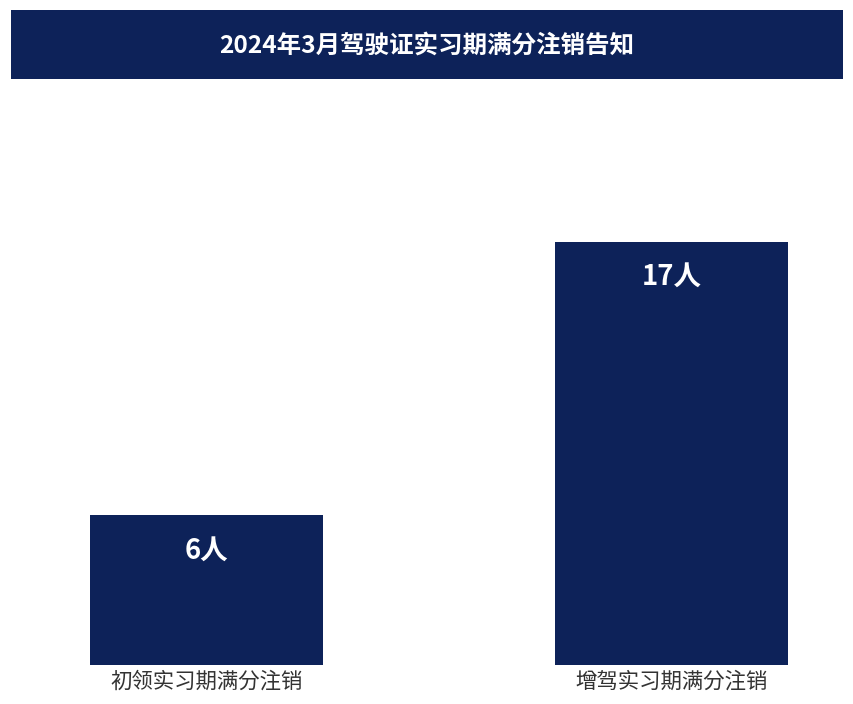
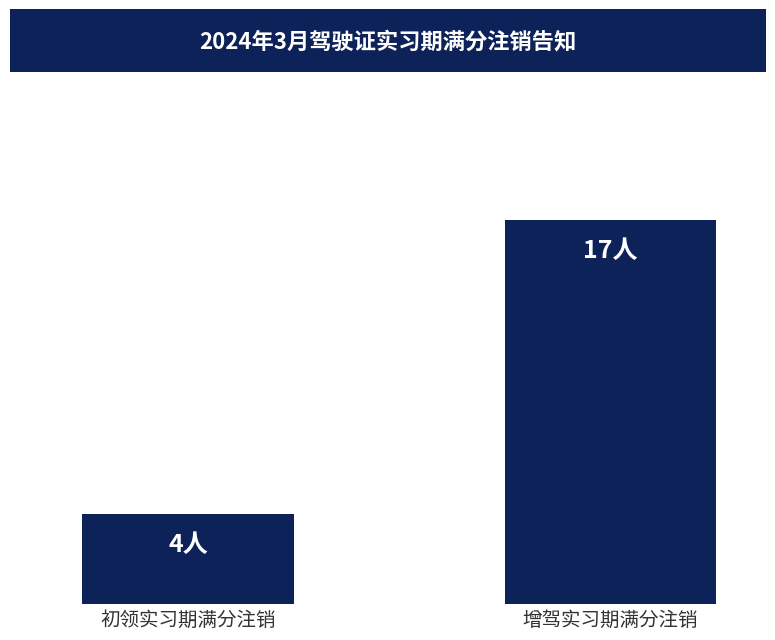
初领实习期满分注销: 6人 -> 4人
